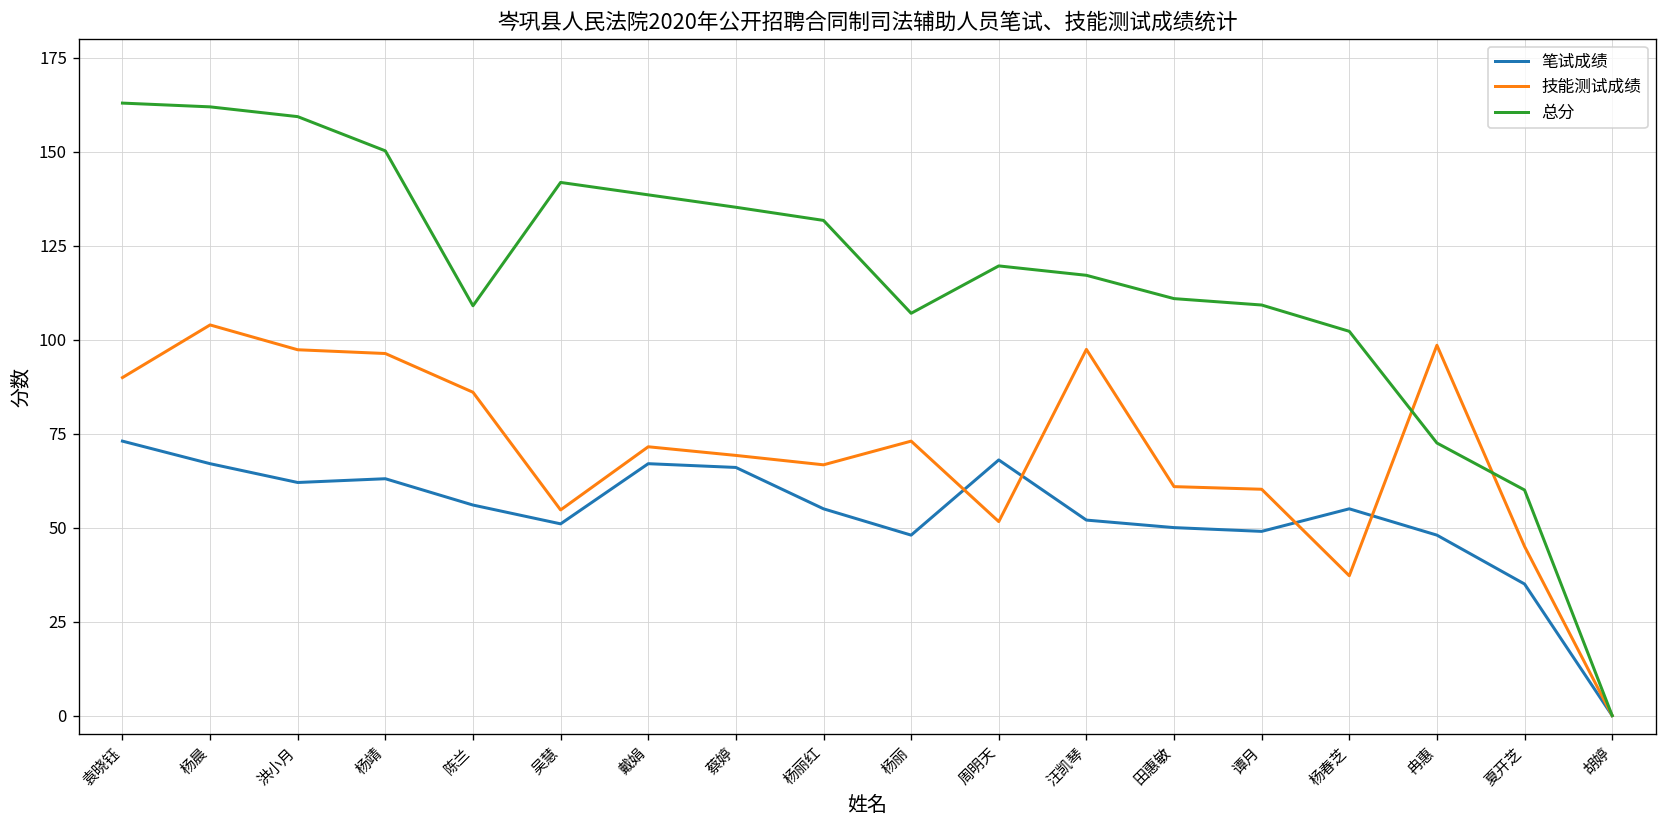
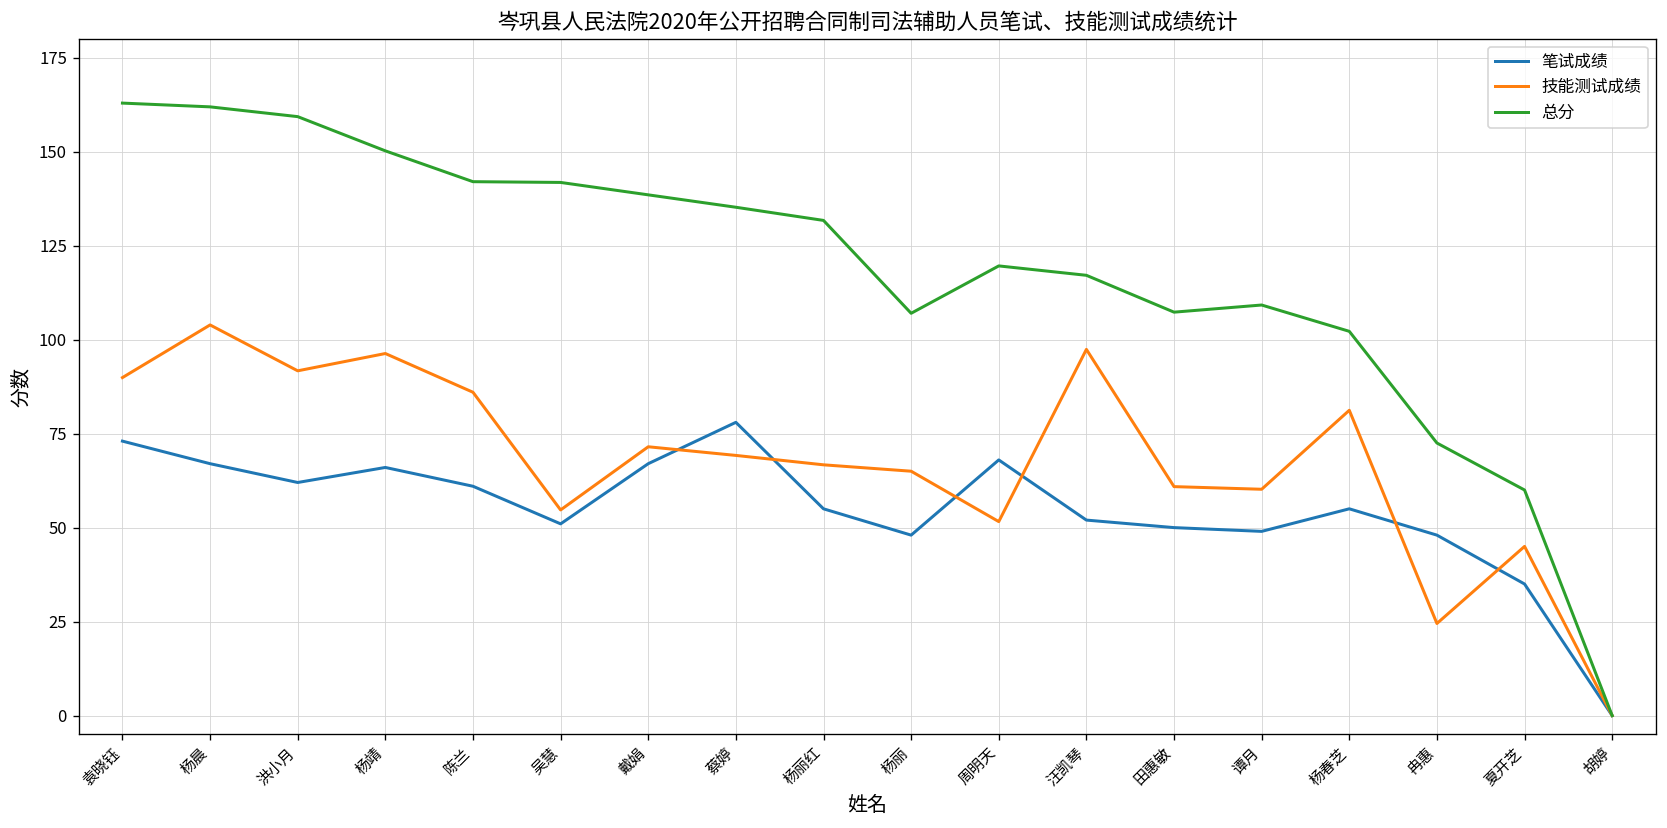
技能测试成绩, 洪小月: 97 -> 92
笔试成绩, 杨靖: 63 -> 66
笔试成绩, 陈兰: 56 -> 61
总分, 陈兰: 109 -> 142
笔试成绩, 蔡婷: 66 -> 78
技能测试成绩, 杨丽: 73 -> 65
总分, 田惠敏: 111 -> 107
技能测试成绩, 杨春芝: 37 -> 81
技能测试成绩, 冉惠: 99 -> 25
